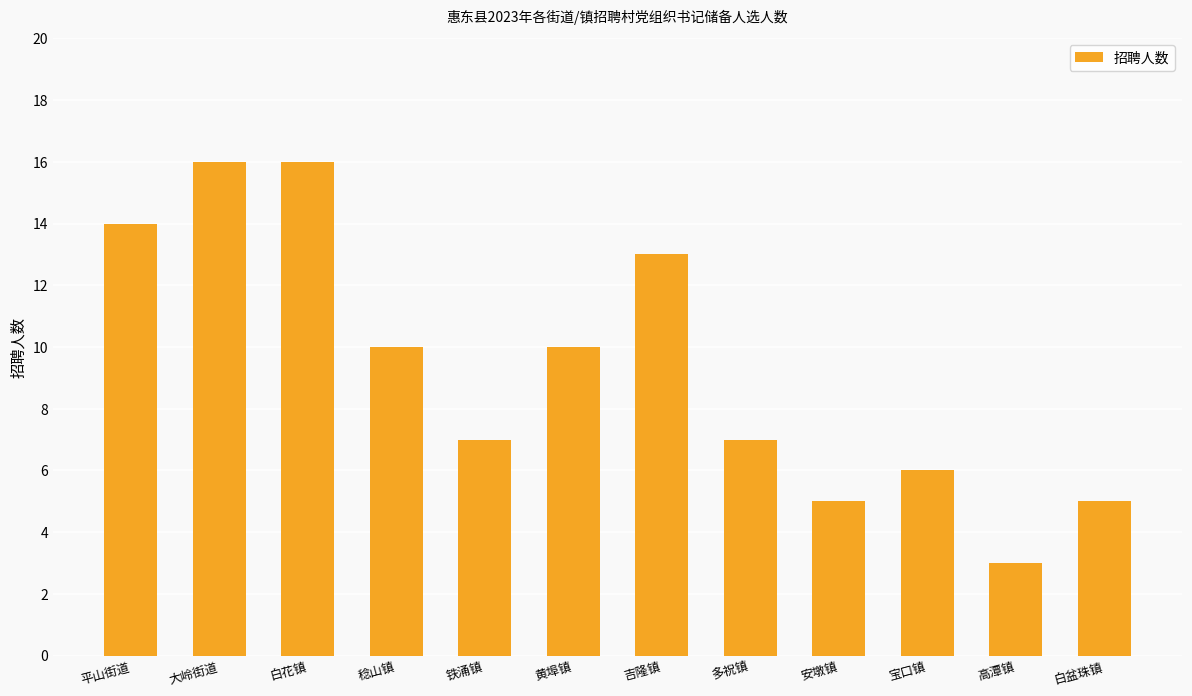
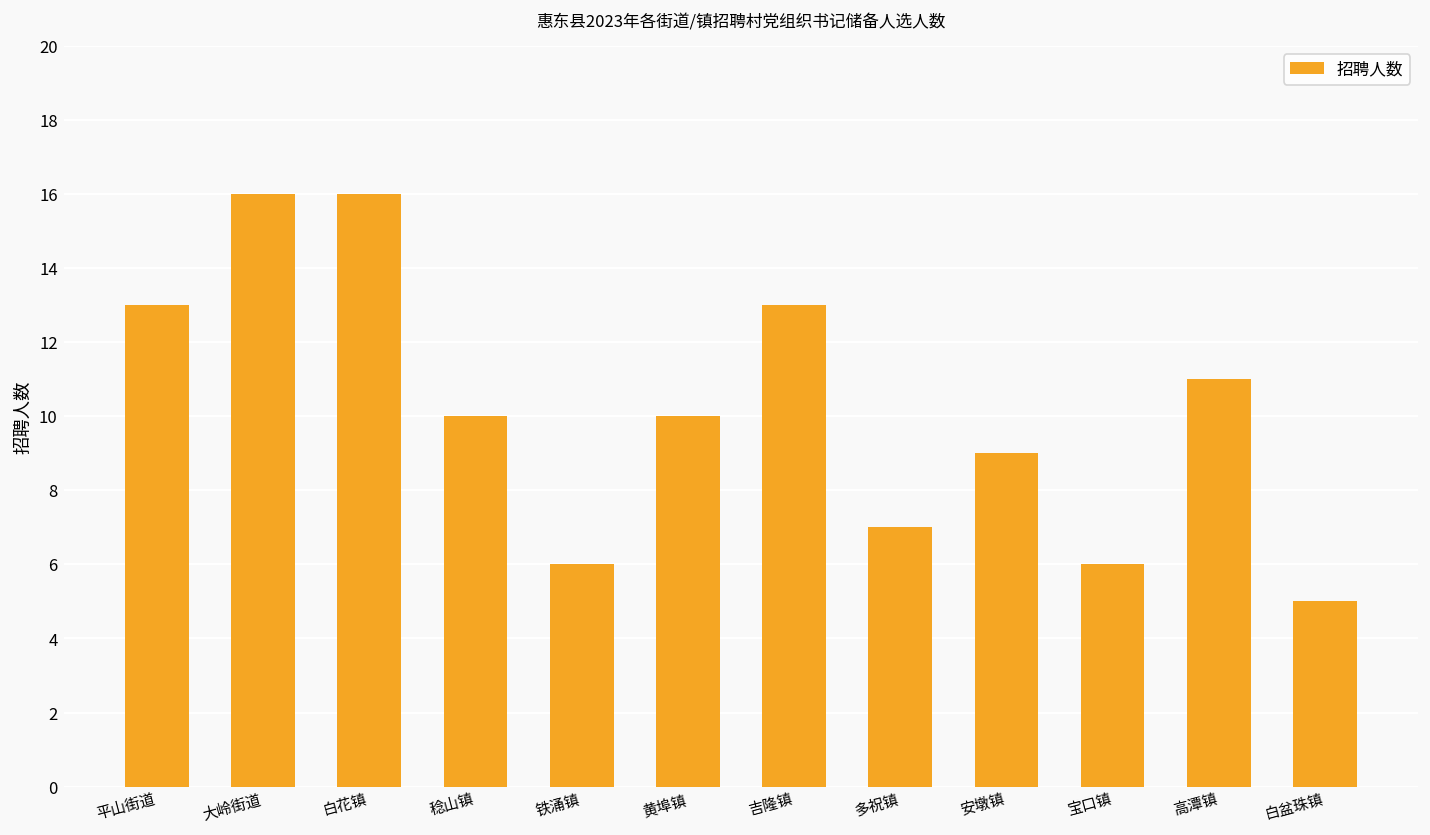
平山街道: 14 -> 13
铁涌镇: 7 -> 6
安墩镇: 5 -> 9
高潭镇: 3 -> 11
